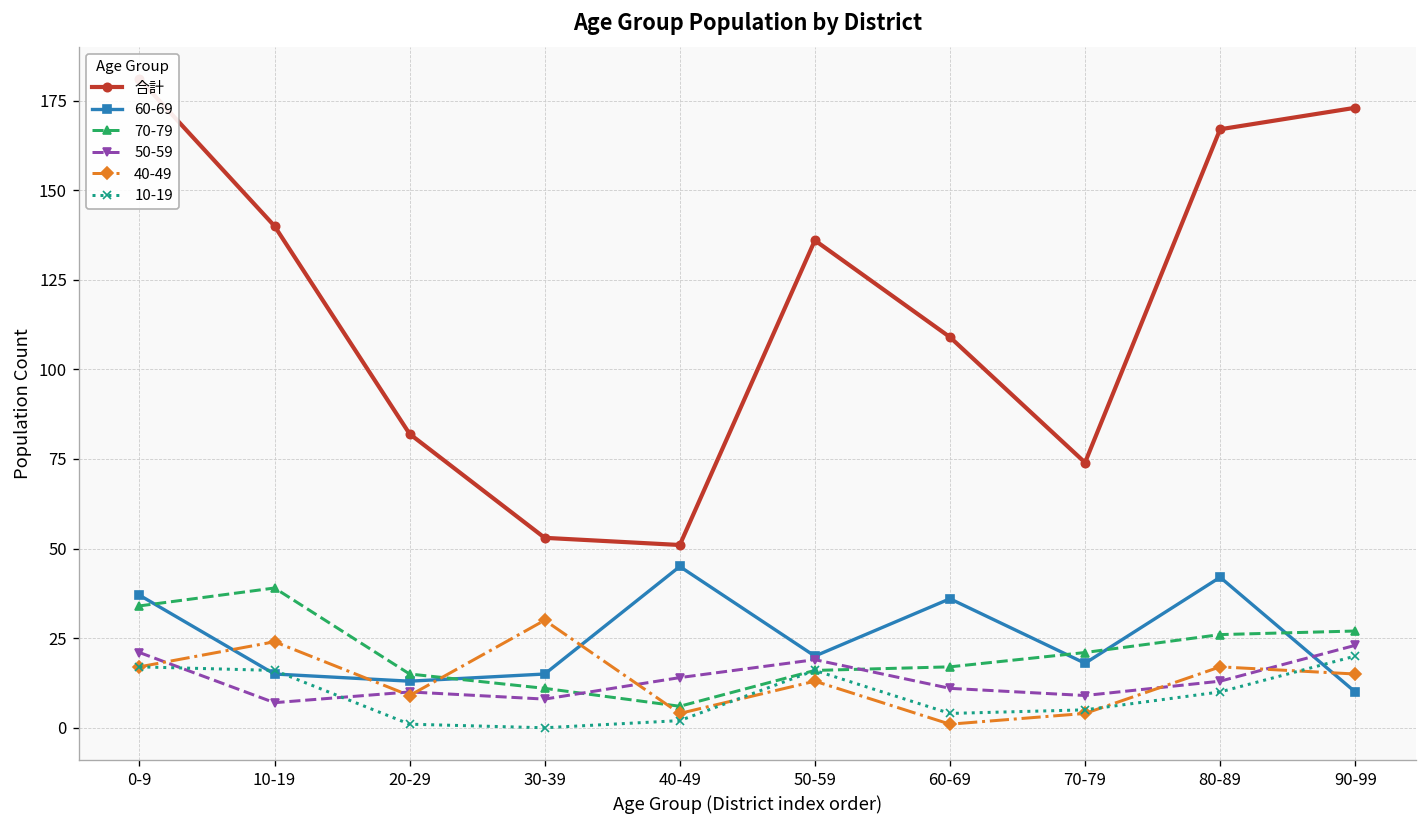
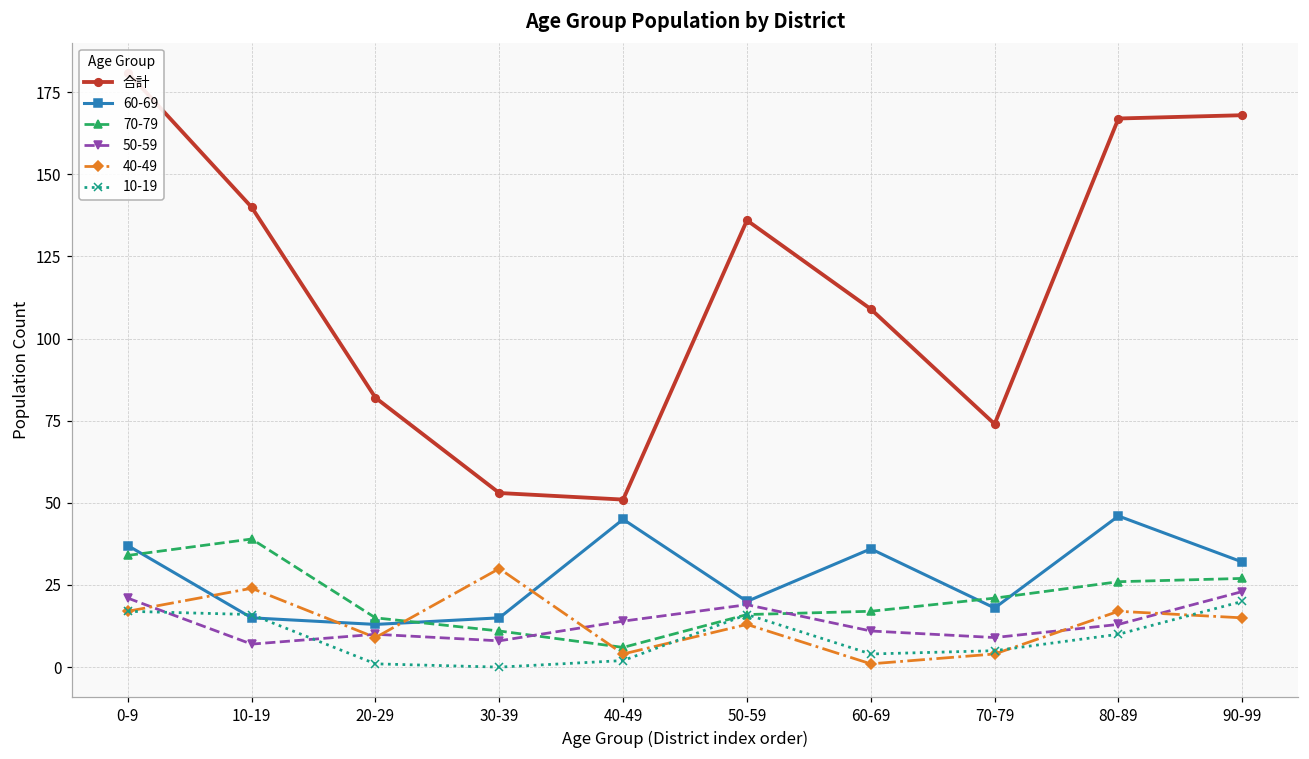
60-69, 80-89: 42 -> 46
合計, 90-99: 173 -> 168
60-69, 90-99: 10 -> 32
